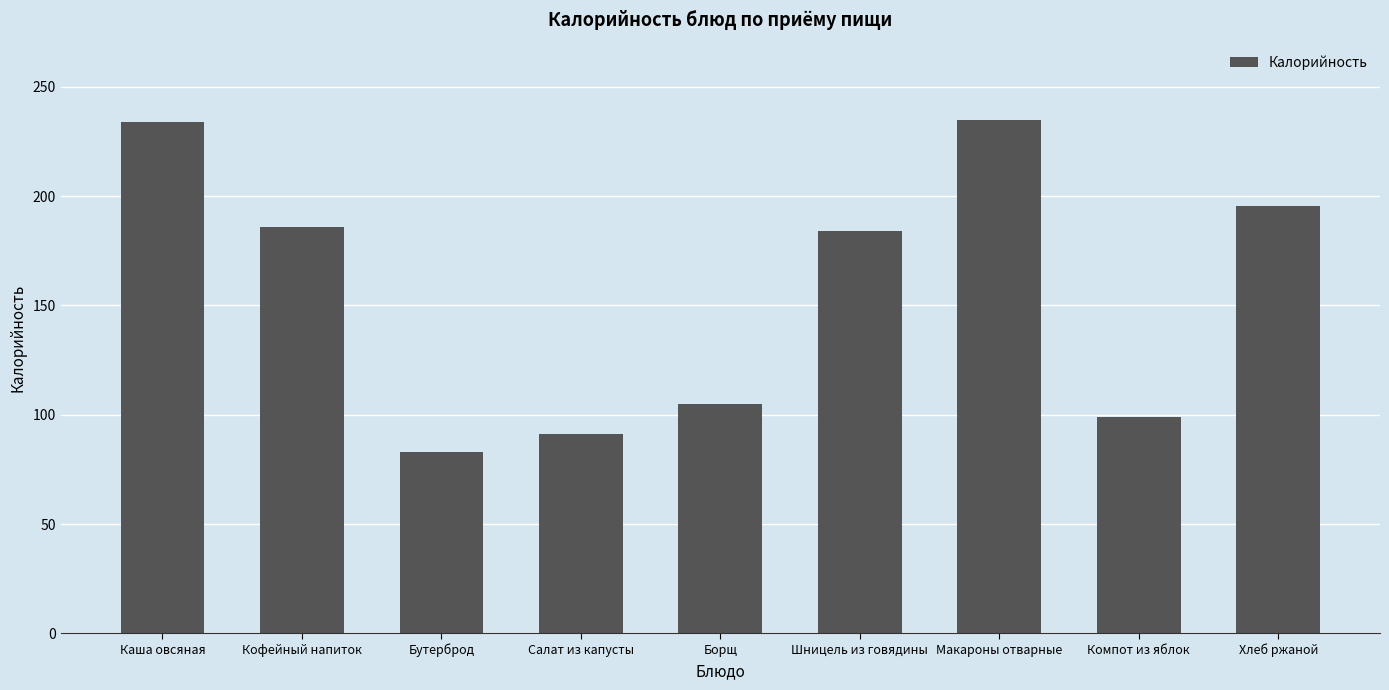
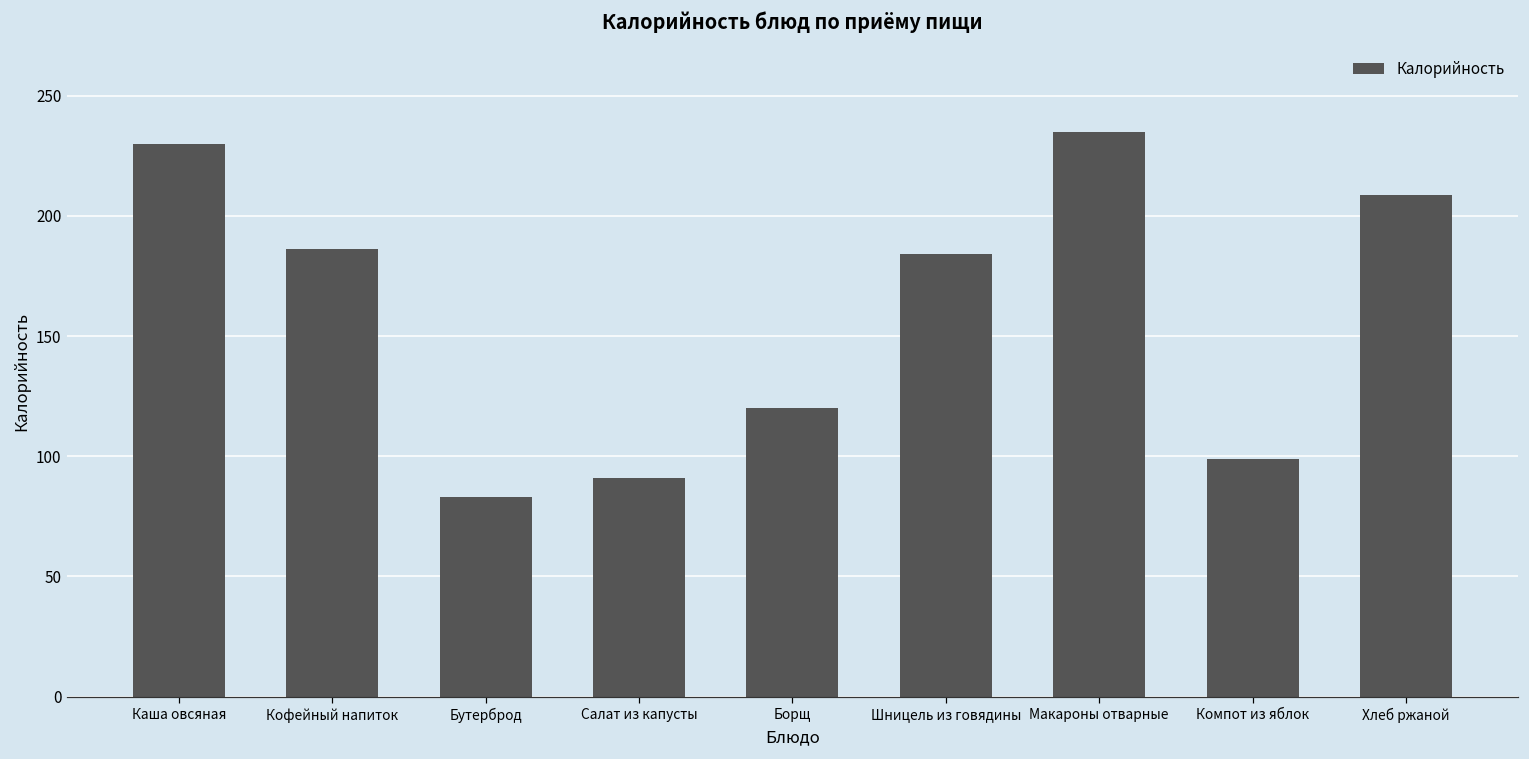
Каша овсяная: 234 -> 230
Борщ: 105 -> 120
Хлеб ржаной: 195 -> 209
